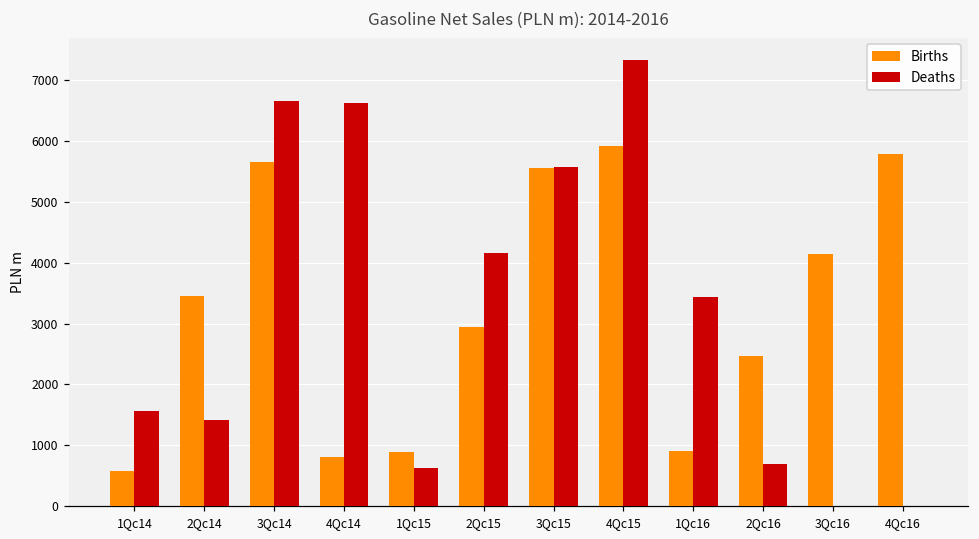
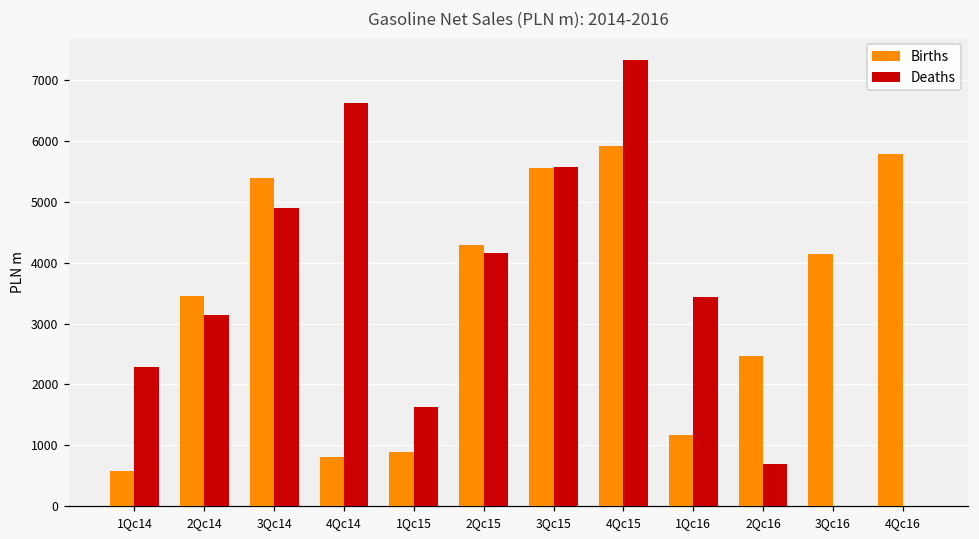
Deaths, 1Qc14: 1600 -> 2300
Deaths, 2Qc14: 1400 -> 3100
Births, 3Qc14: 5700 -> 5400
Deaths, 3Qc14: 6700 -> 4900
Deaths, 1Qc15: 600 -> 1600
Births, 2Qc15: 2900 -> 4300
Births, 1Qc16: 900 -> 1200
